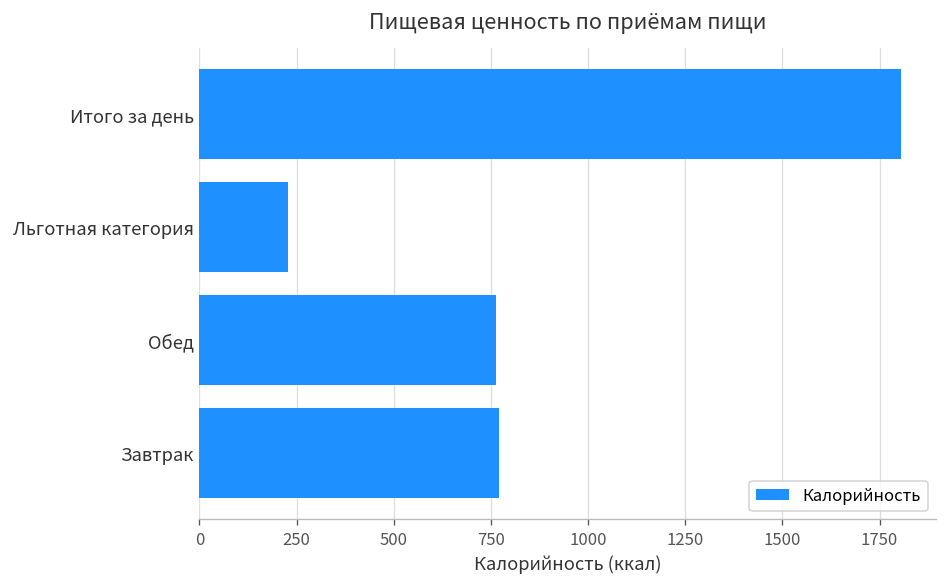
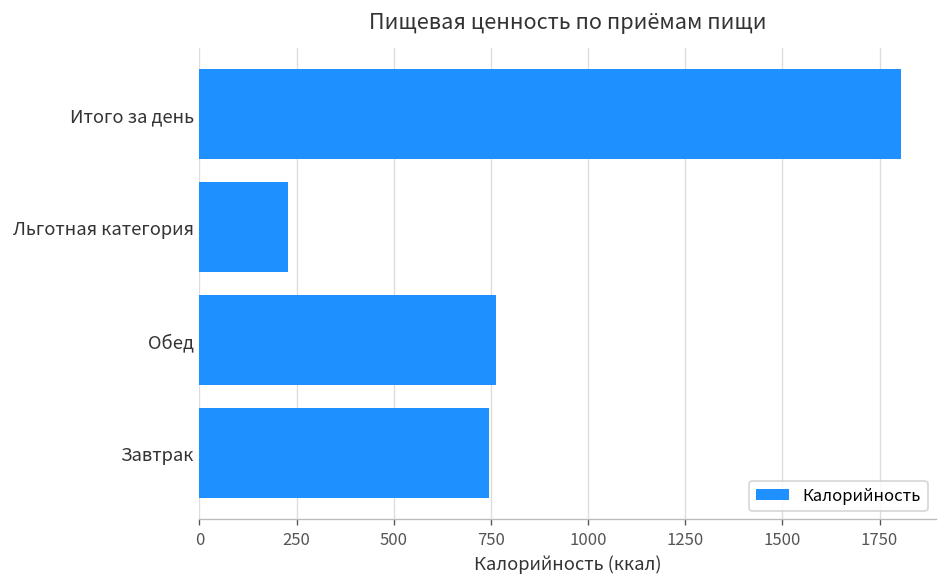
Завтрак: 770 -> 740
